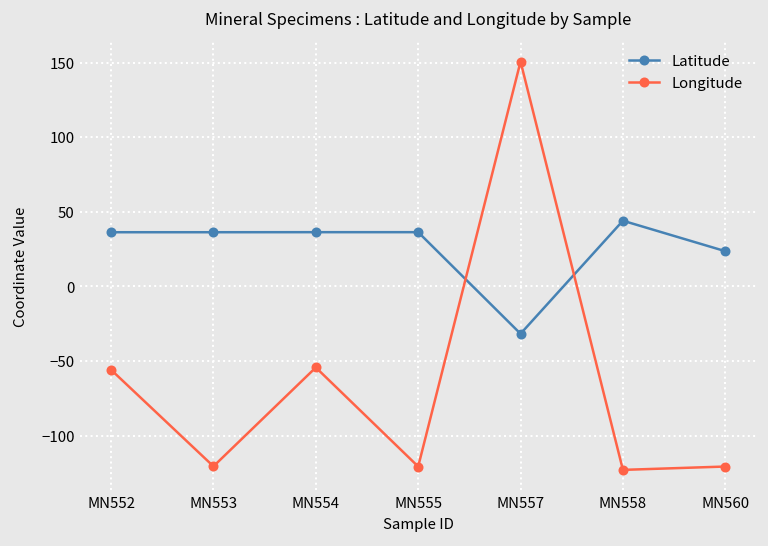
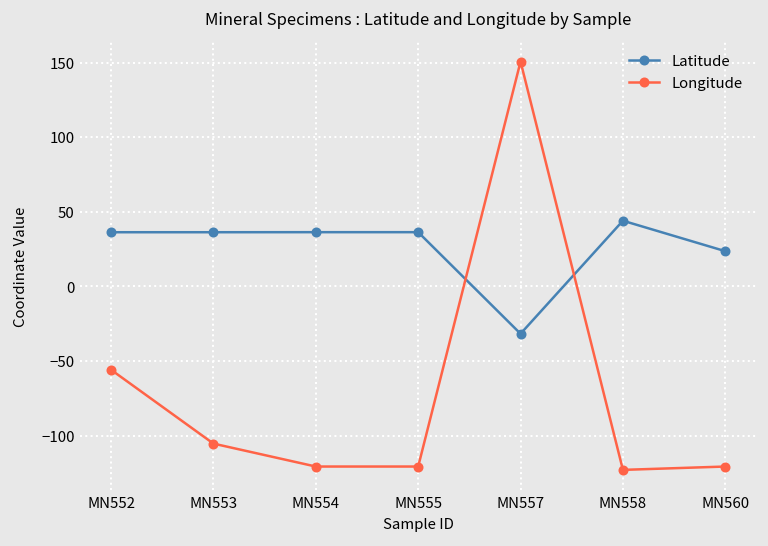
Longitude, MN553: -121 -> -105
Longitude, MN554: -54 -> -121
